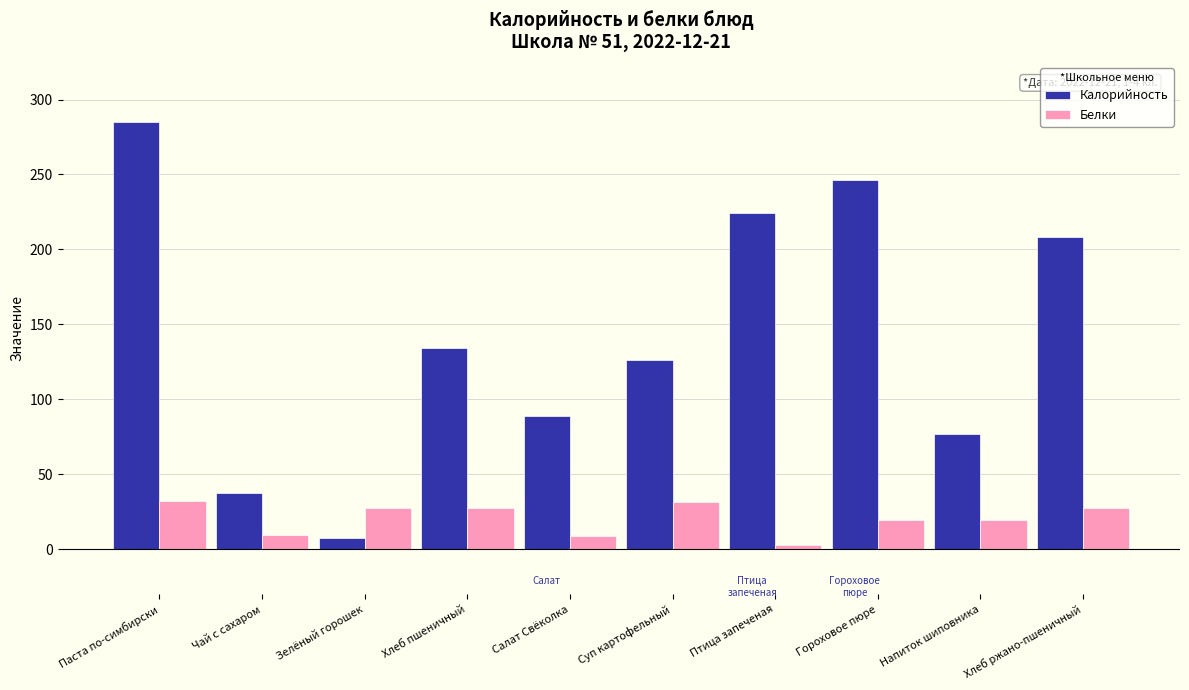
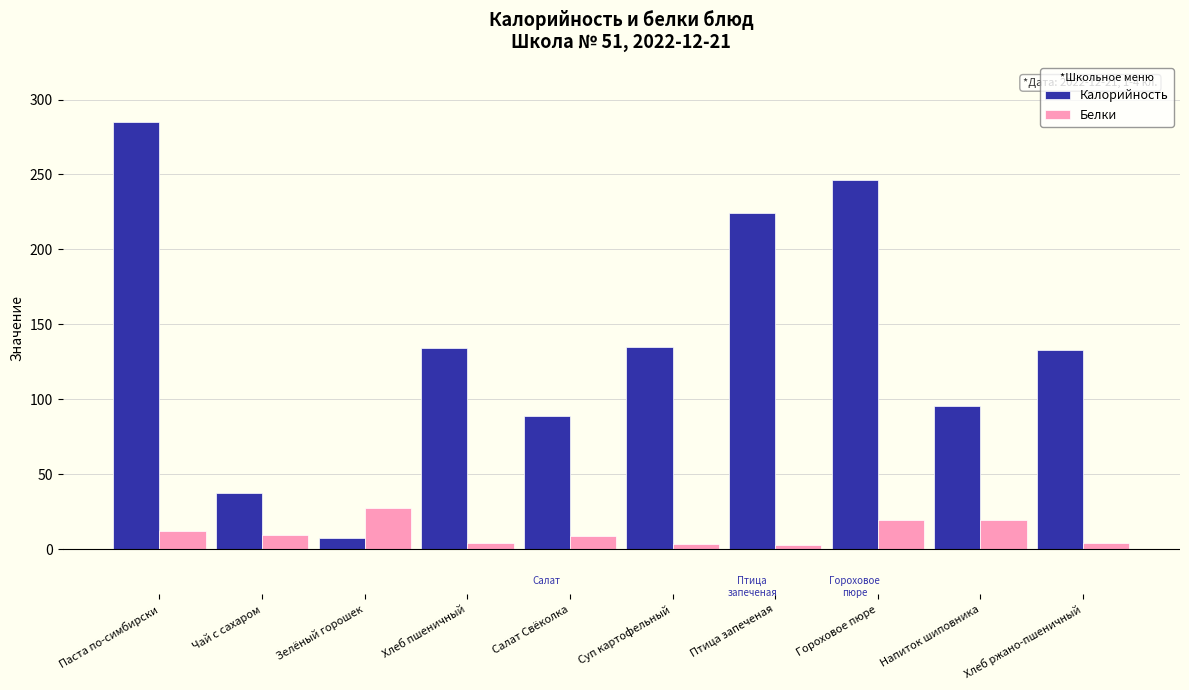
Белки, Паста по-симбирски: 32 -> 12
Белки, Хлеб пшеничный: 27 -> 4
Калорийность, Суп картофельный: 127 -> 135
Белки, Суп картофельный: 31 -> 3
Калорийность, Напиток шиповника: 77 -> 96
Калорийность, Хлеб ржано-пшеничный: 208 -> 133
Белки, Хлеб ржано-пшеничный: 27 -> 5
